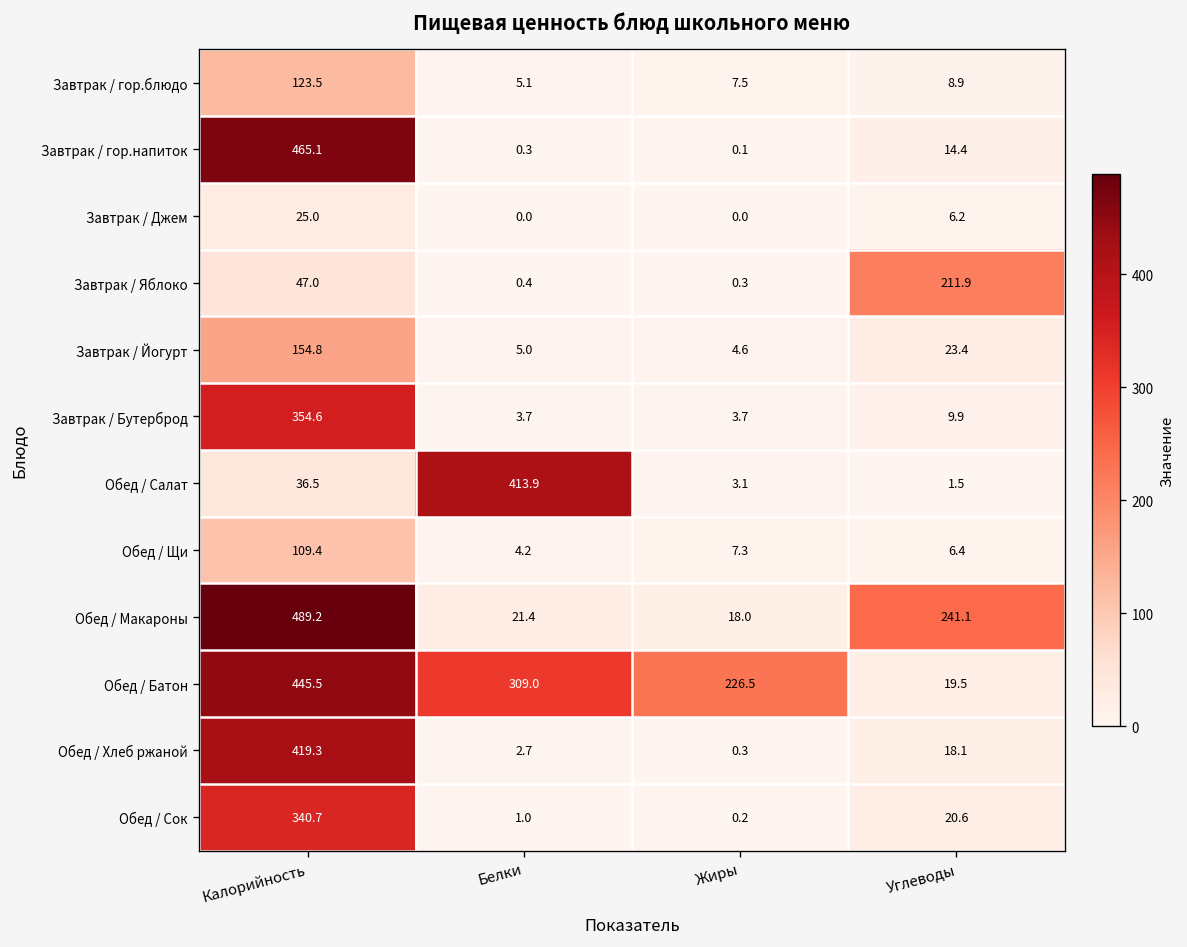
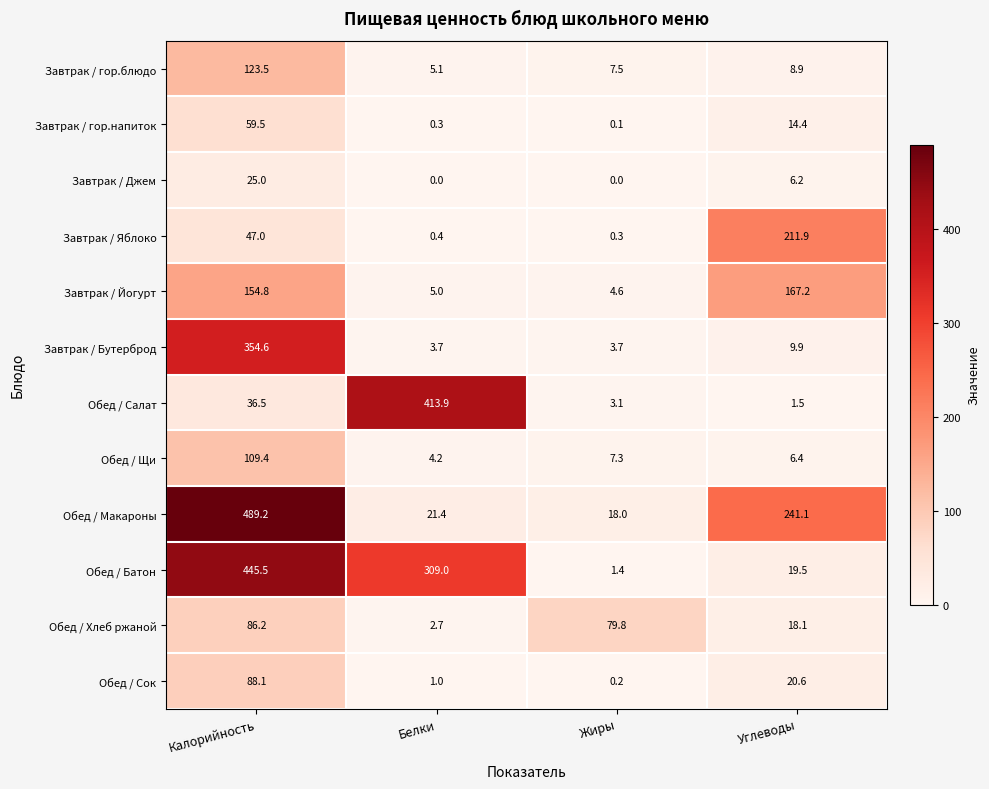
Завтрак / гор.напиток, Калорийность: 465.1 -> 59.5
Завтрак / Йогурт, Углеводы: 23.4 -> 167.2
Обед / Батон, Жиры: 226.5 -> 1.4
Обед / Хлеб ржаной, Калорийность: 419.3 -> 86.2
Обед / Хлеб ржаной, Жиры: 0.3 -> 79.8
Обед / Сок, Калорийность: 340.7 -> 88.1
